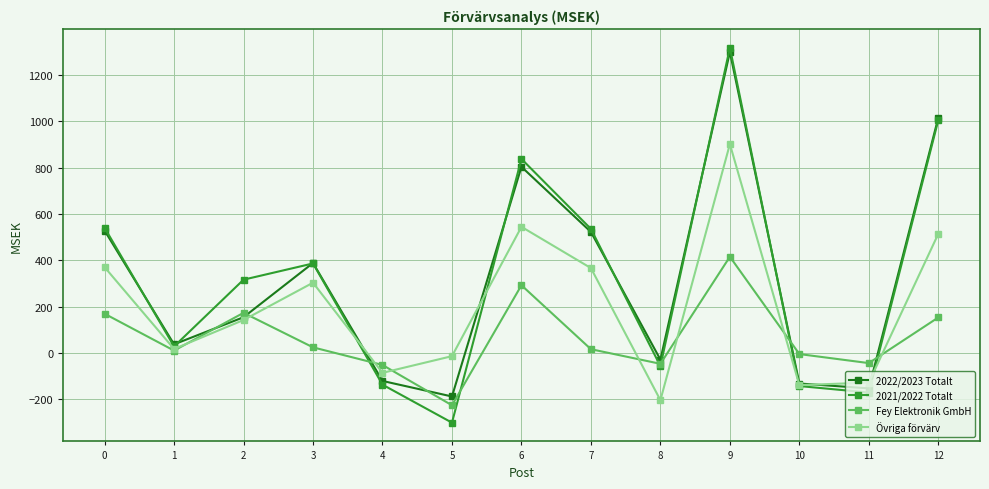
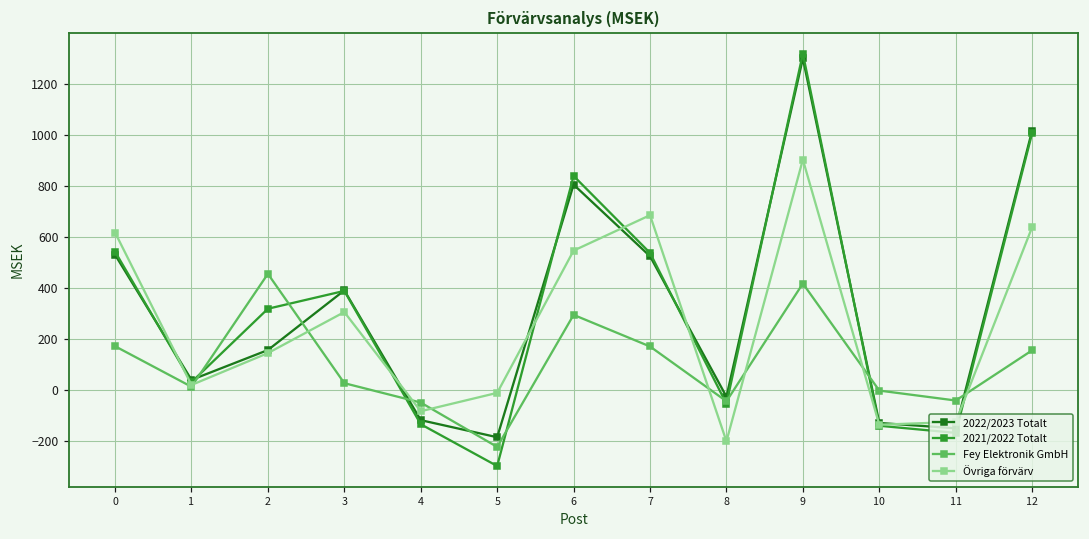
Övriga förvärv, 0: 370 -> 620
Fey Elektronik GmbH, 2: 170 -> 450
Fey Elektronik GmbH, 7: 20 -> 170
Övriga förvärv, 7: 370 -> 680
Övriga förvärv, 12: 520 -> 640
